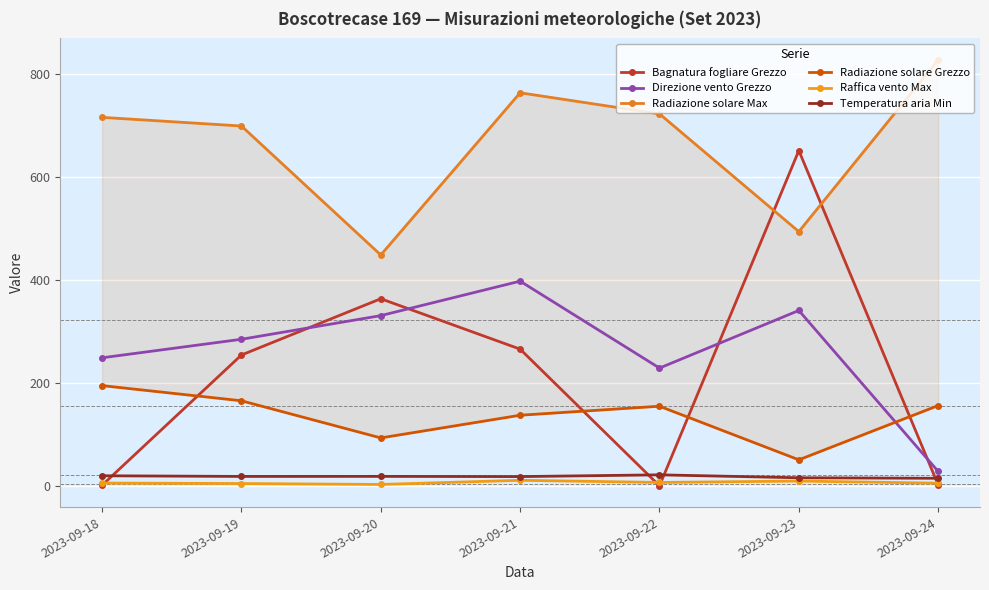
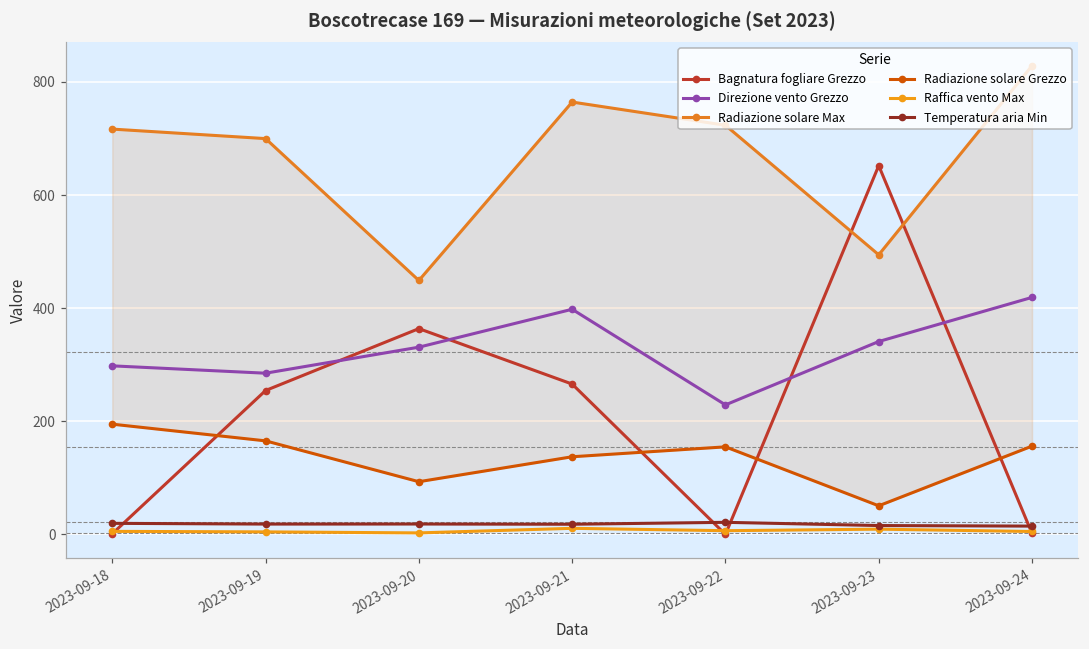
Direzione vento Grezzo, 2023-09-18: 250 -> 300
Direzione vento Grezzo, 2023-09-24: 30 -> 420
